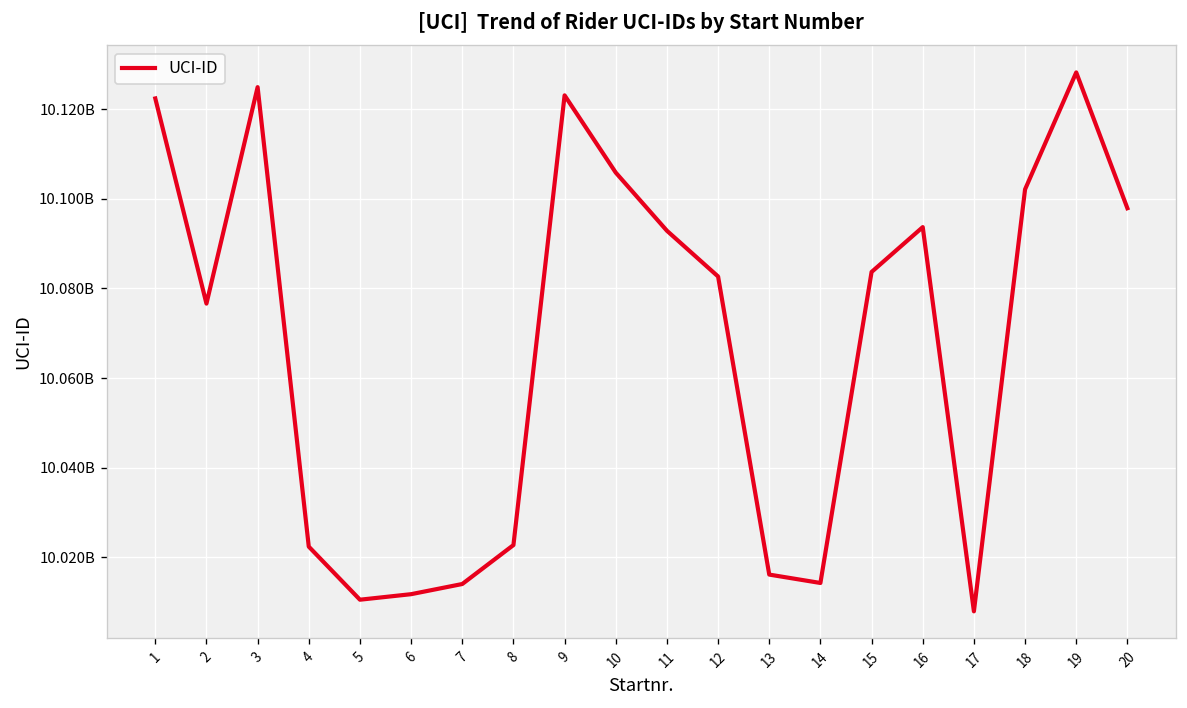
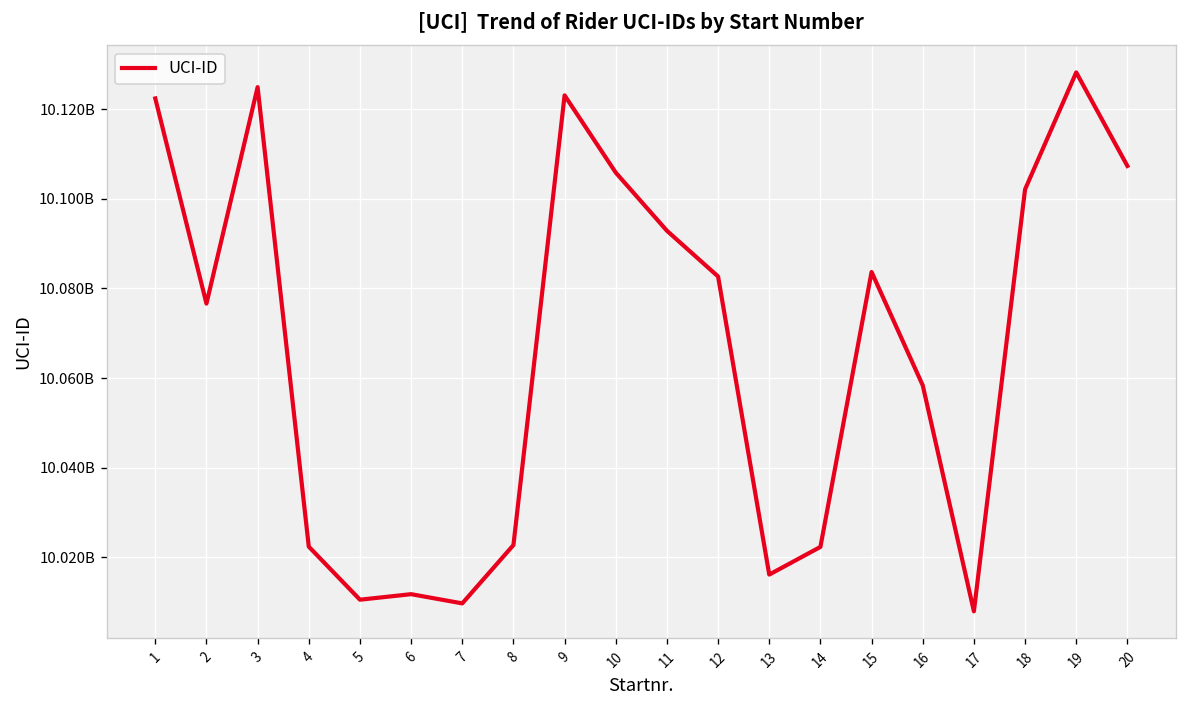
7: 10014000000 -> 10010000000
14: 10014000000 -> 10022000000
16: 10094000000 -> 10058000000
20: 10098000000 -> 10107000000
